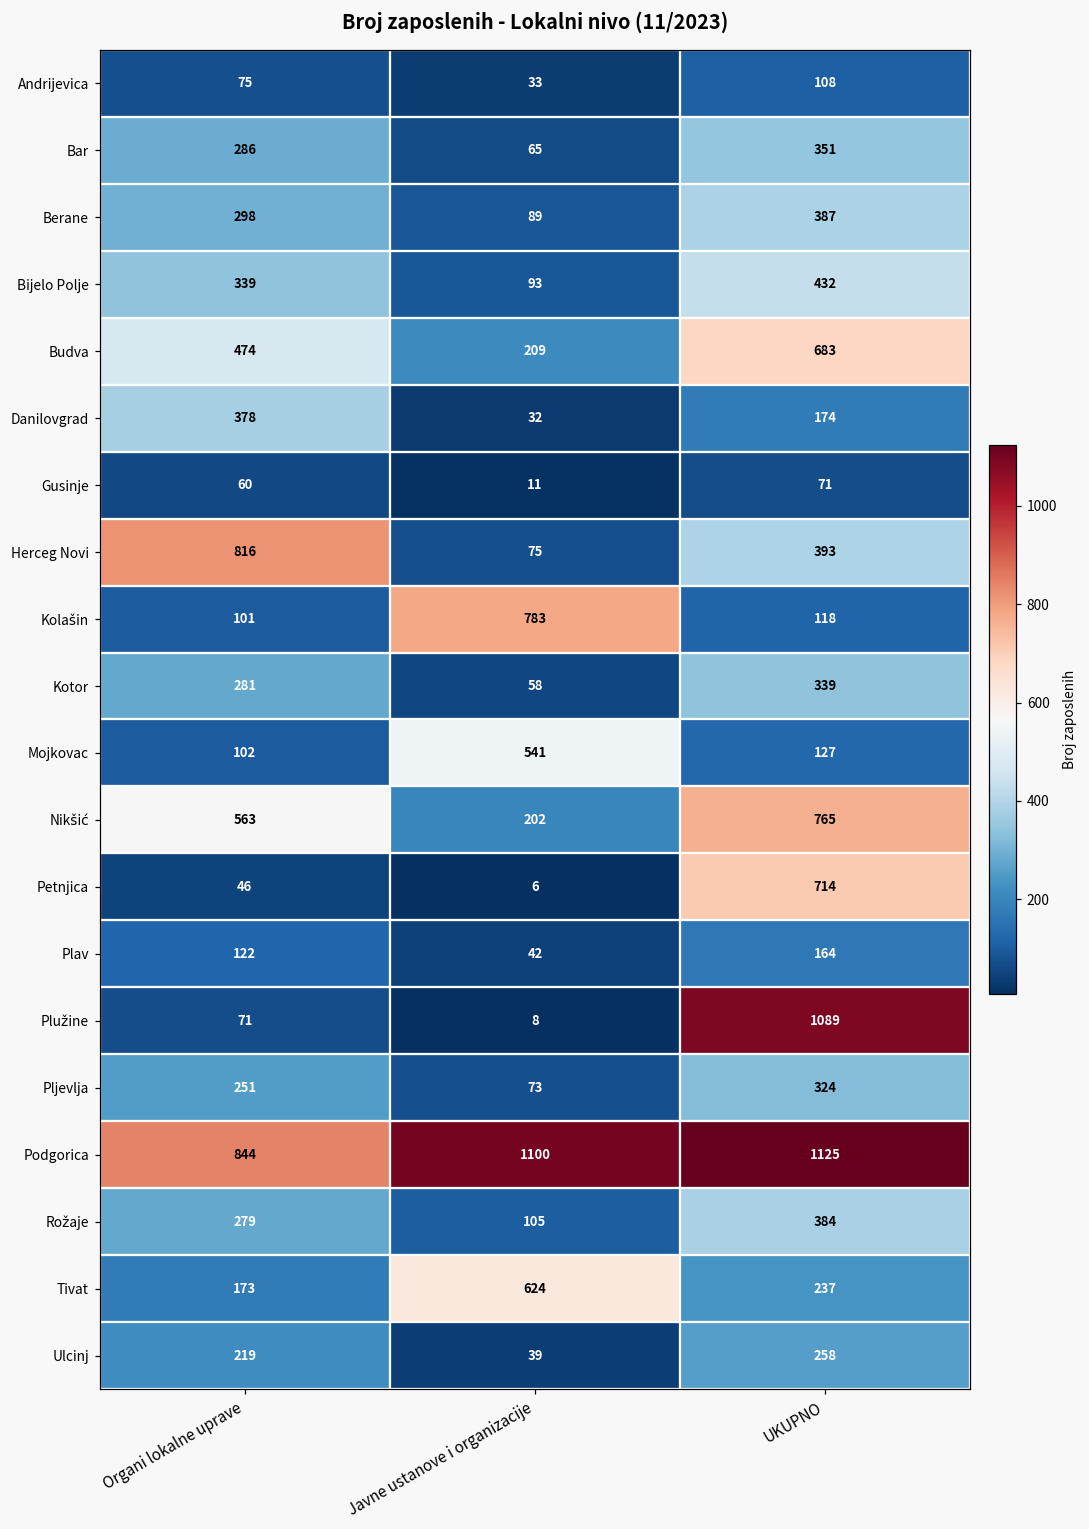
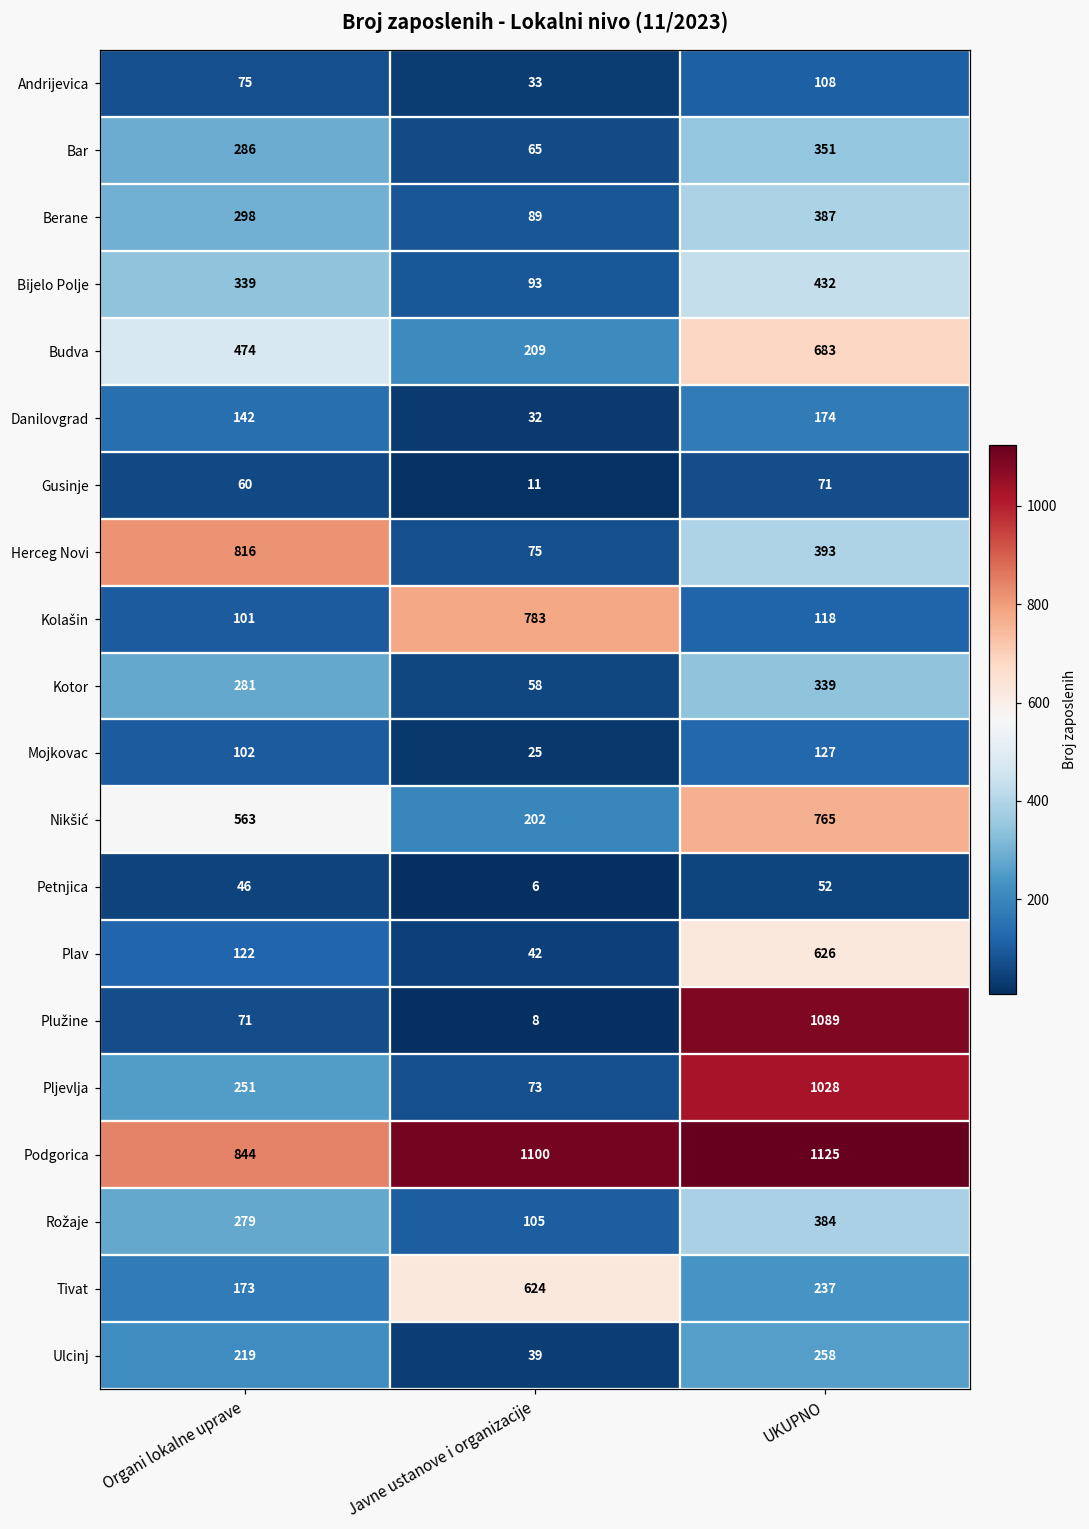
Danilovgrad, Organi lokalne uprave: 378 -> 142
Mojkovac, Javne ustanove i organizacije: 541 -> 25
Petnjica, UKUPNO: 714 -> 52
Plav, UKUPNO: 164 -> 626
Pljevlja, UKUPNO: 324 -> 1028
